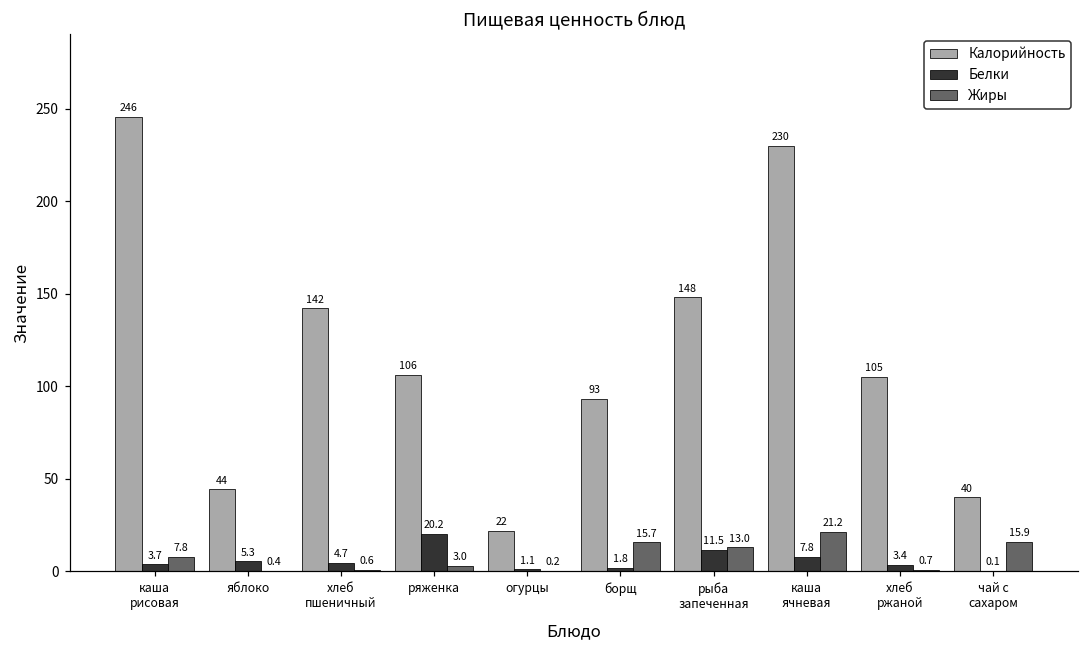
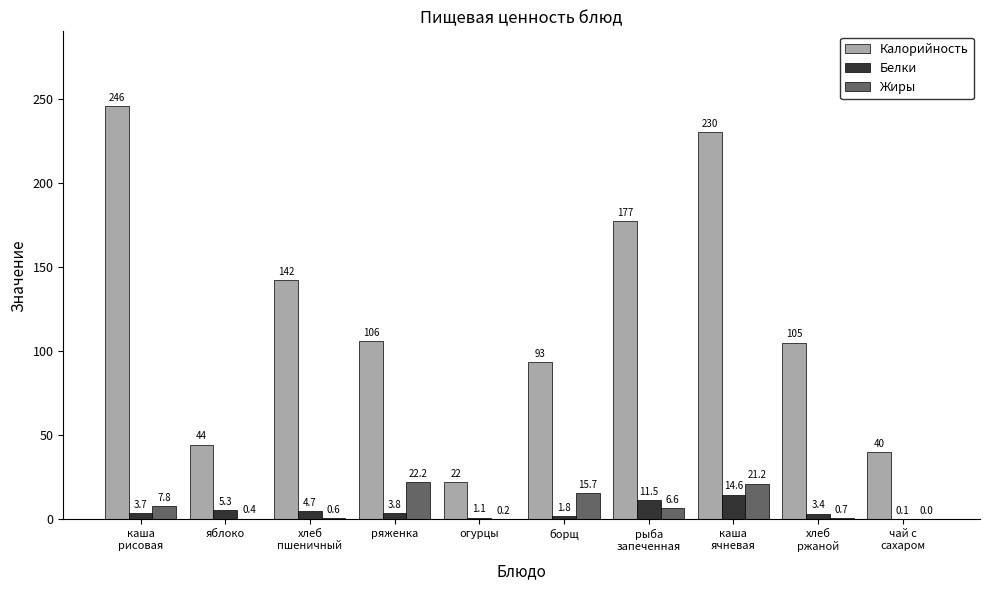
Белки, ряженка: 20.2 -> 3.8
Жиры, ряженка: 3.0 -> 22.2
Калорийность, рыба запеченная: 148 -> 177
Жиры, рыба запеченная: 13.0 -> 6.6
Белки, каша ячневая: 7.8 -> 14.6
Жиры, чай с сахаром: 15.9 -> 0.0
